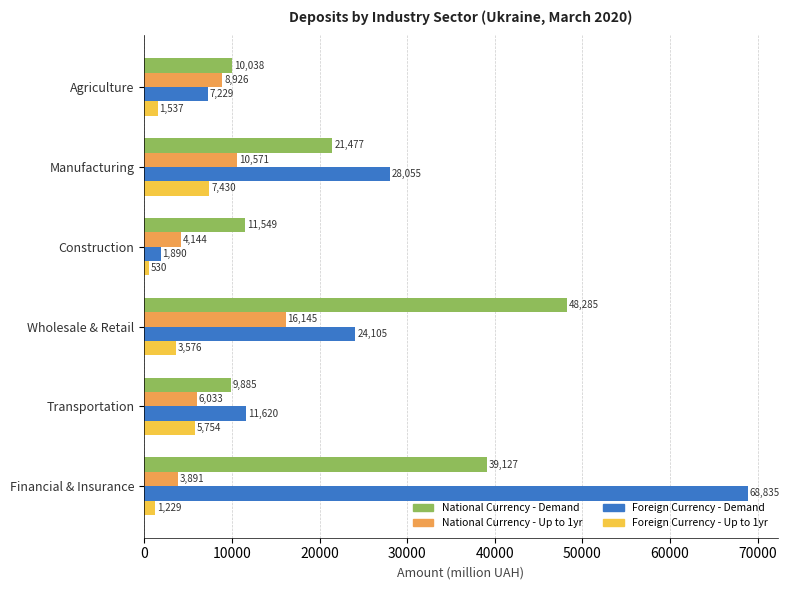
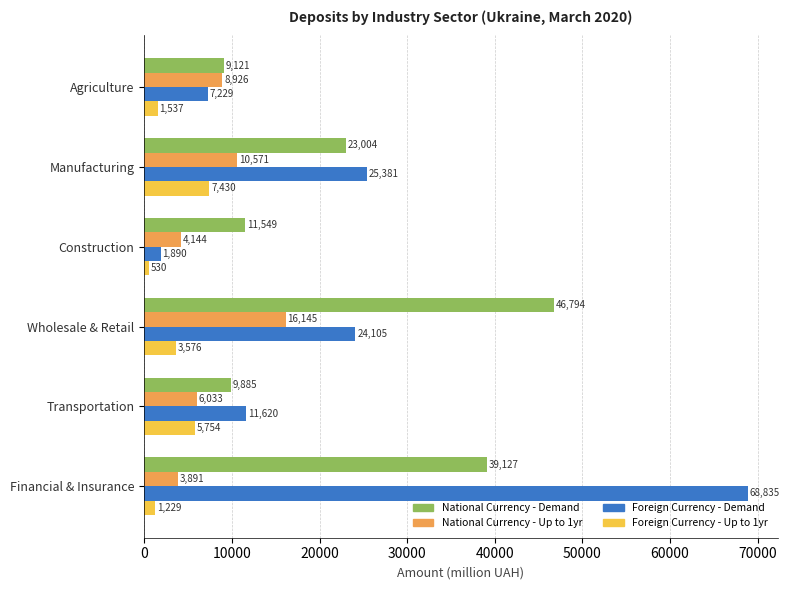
National Currency - Demand, Agriculture: 10,038 -> 9,121
National Currency - Demand, Manufacturing: 21,477 -> 23,004
Foreign Currency - Demand, Manufacturing: 28,055 -> 25,381
National Currency - Demand, Wholesale & Retail: 48,285 -> 46,794
